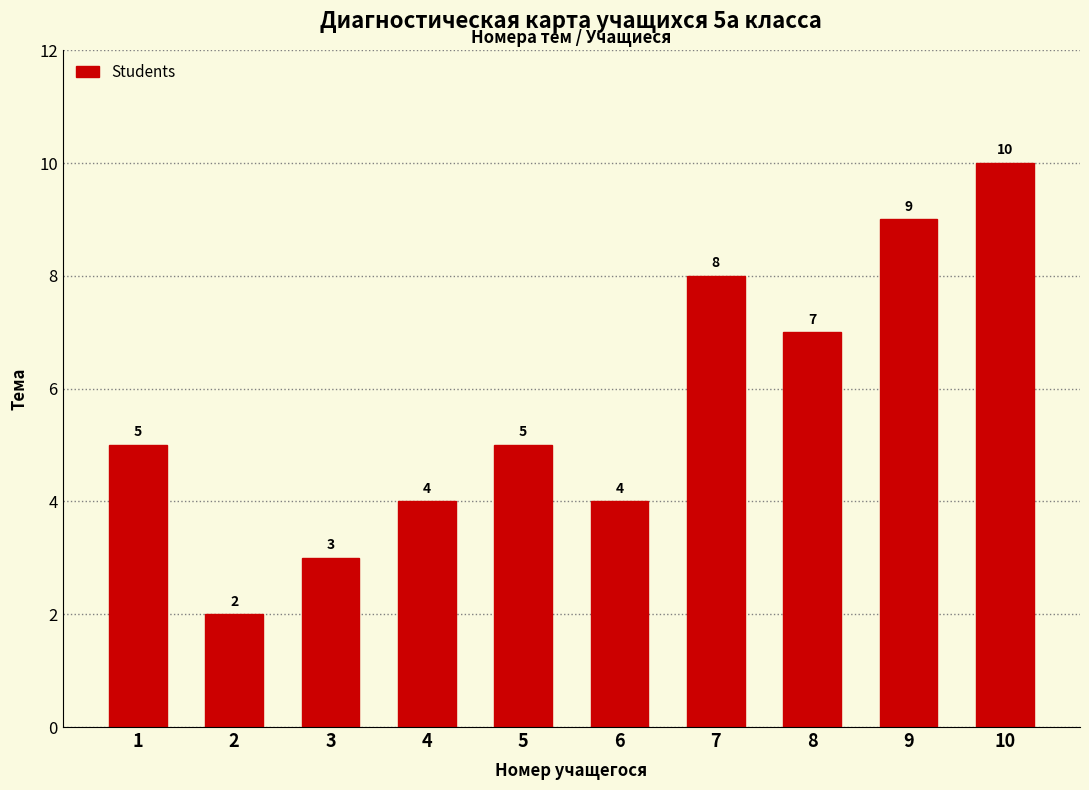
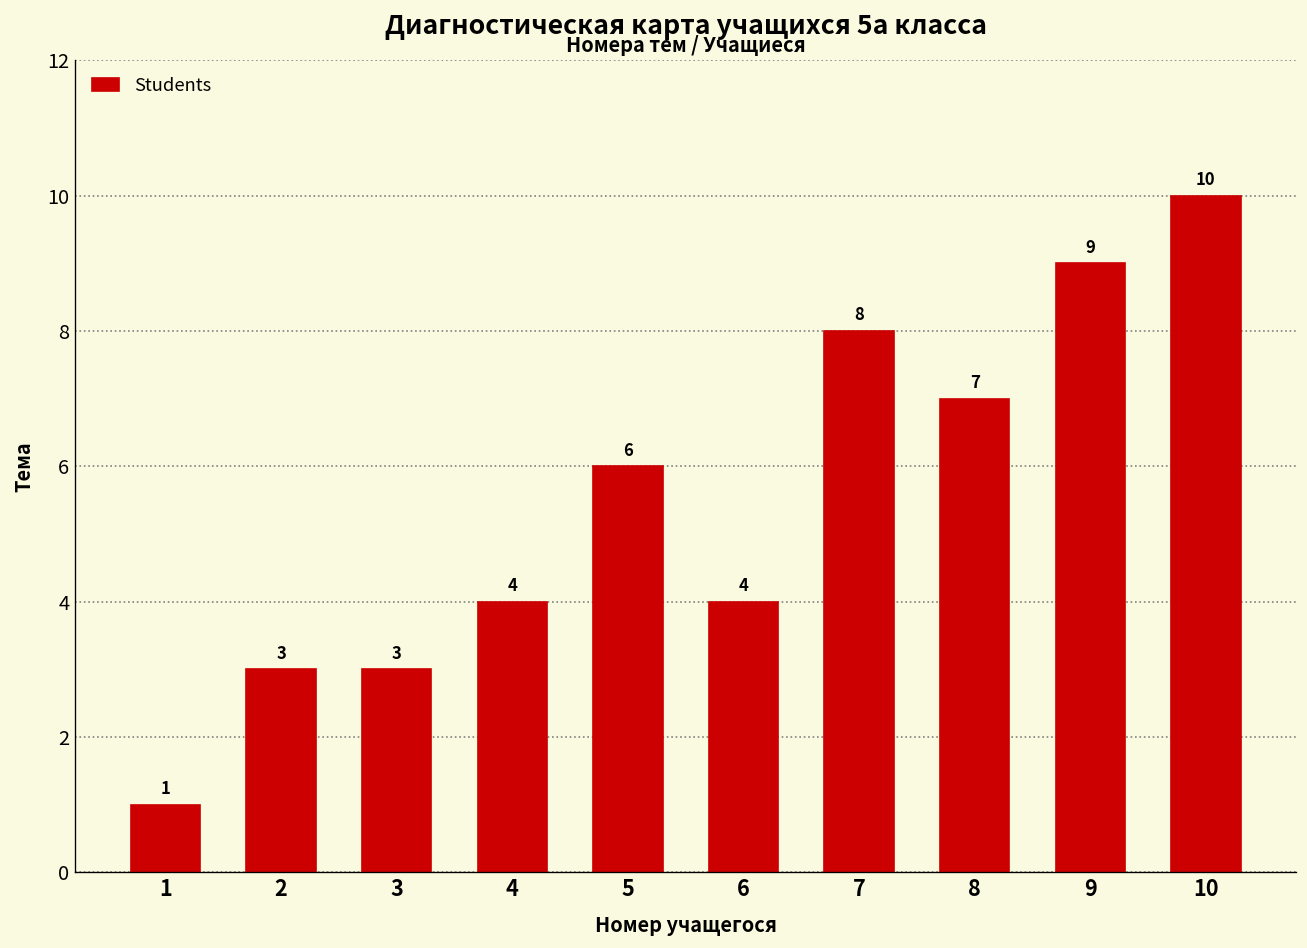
1: 5 -> 1
2: 2 -> 3
5: 5 -> 6
